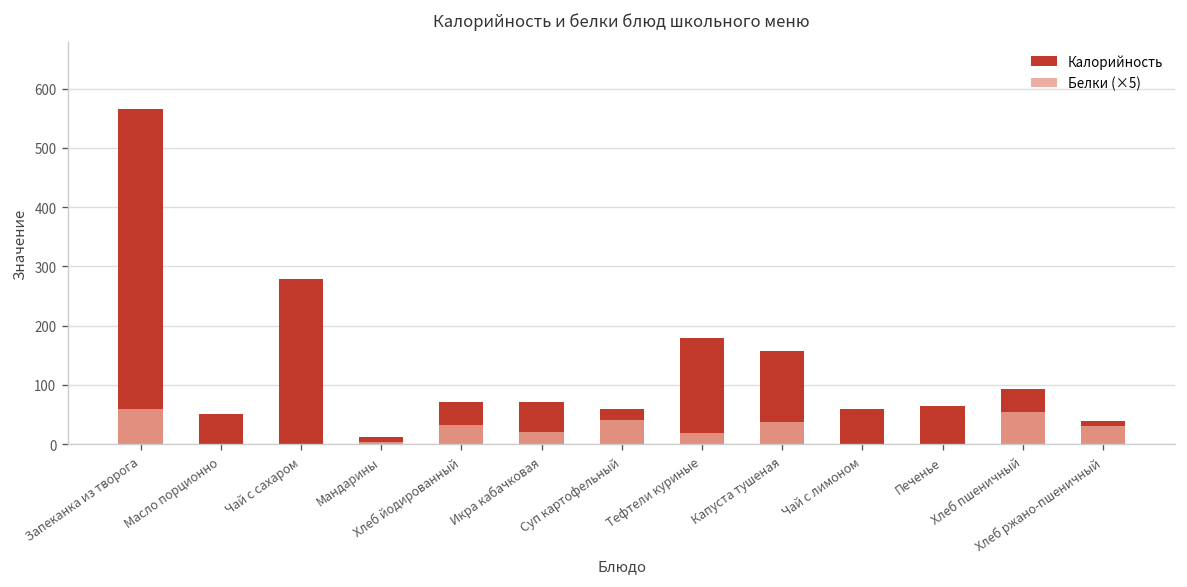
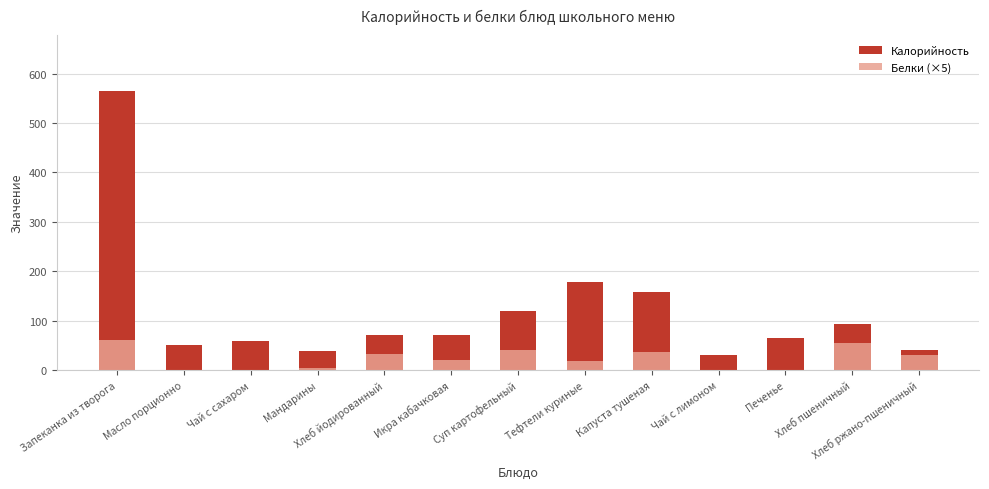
Калорийность, Чай с сахаром: 280 -> 60
Калорийность, Мандарины: 10 -> 40
Калорийность, Суп картофельный: 60 -> 120
Калорийность, Чай с лимоном: 60 -> 30
